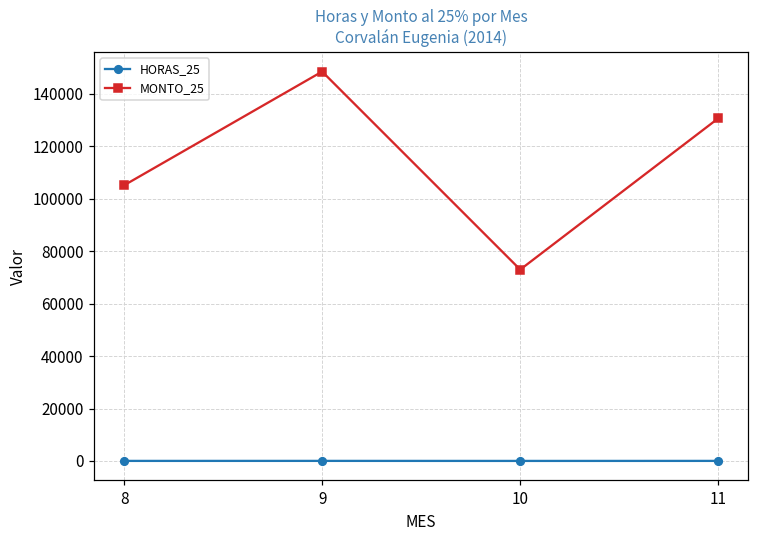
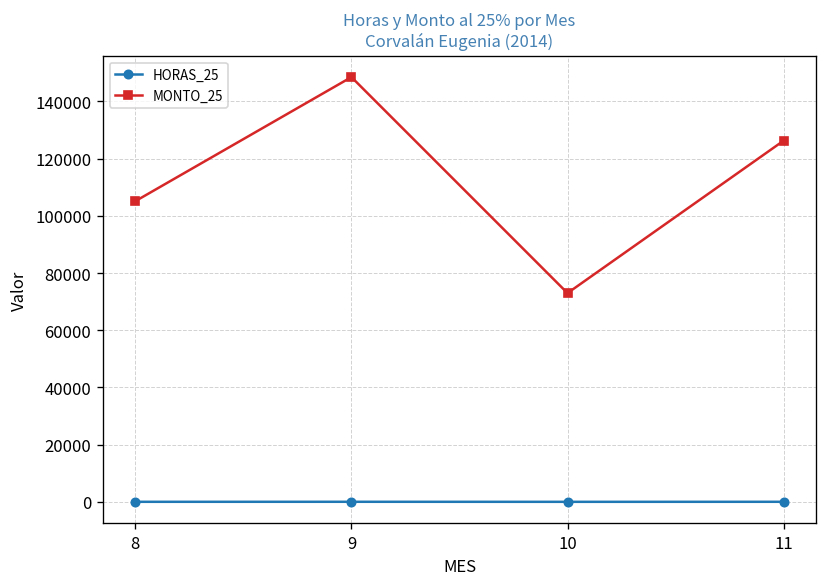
MONTO_25, 11: 131000 -> 126000
